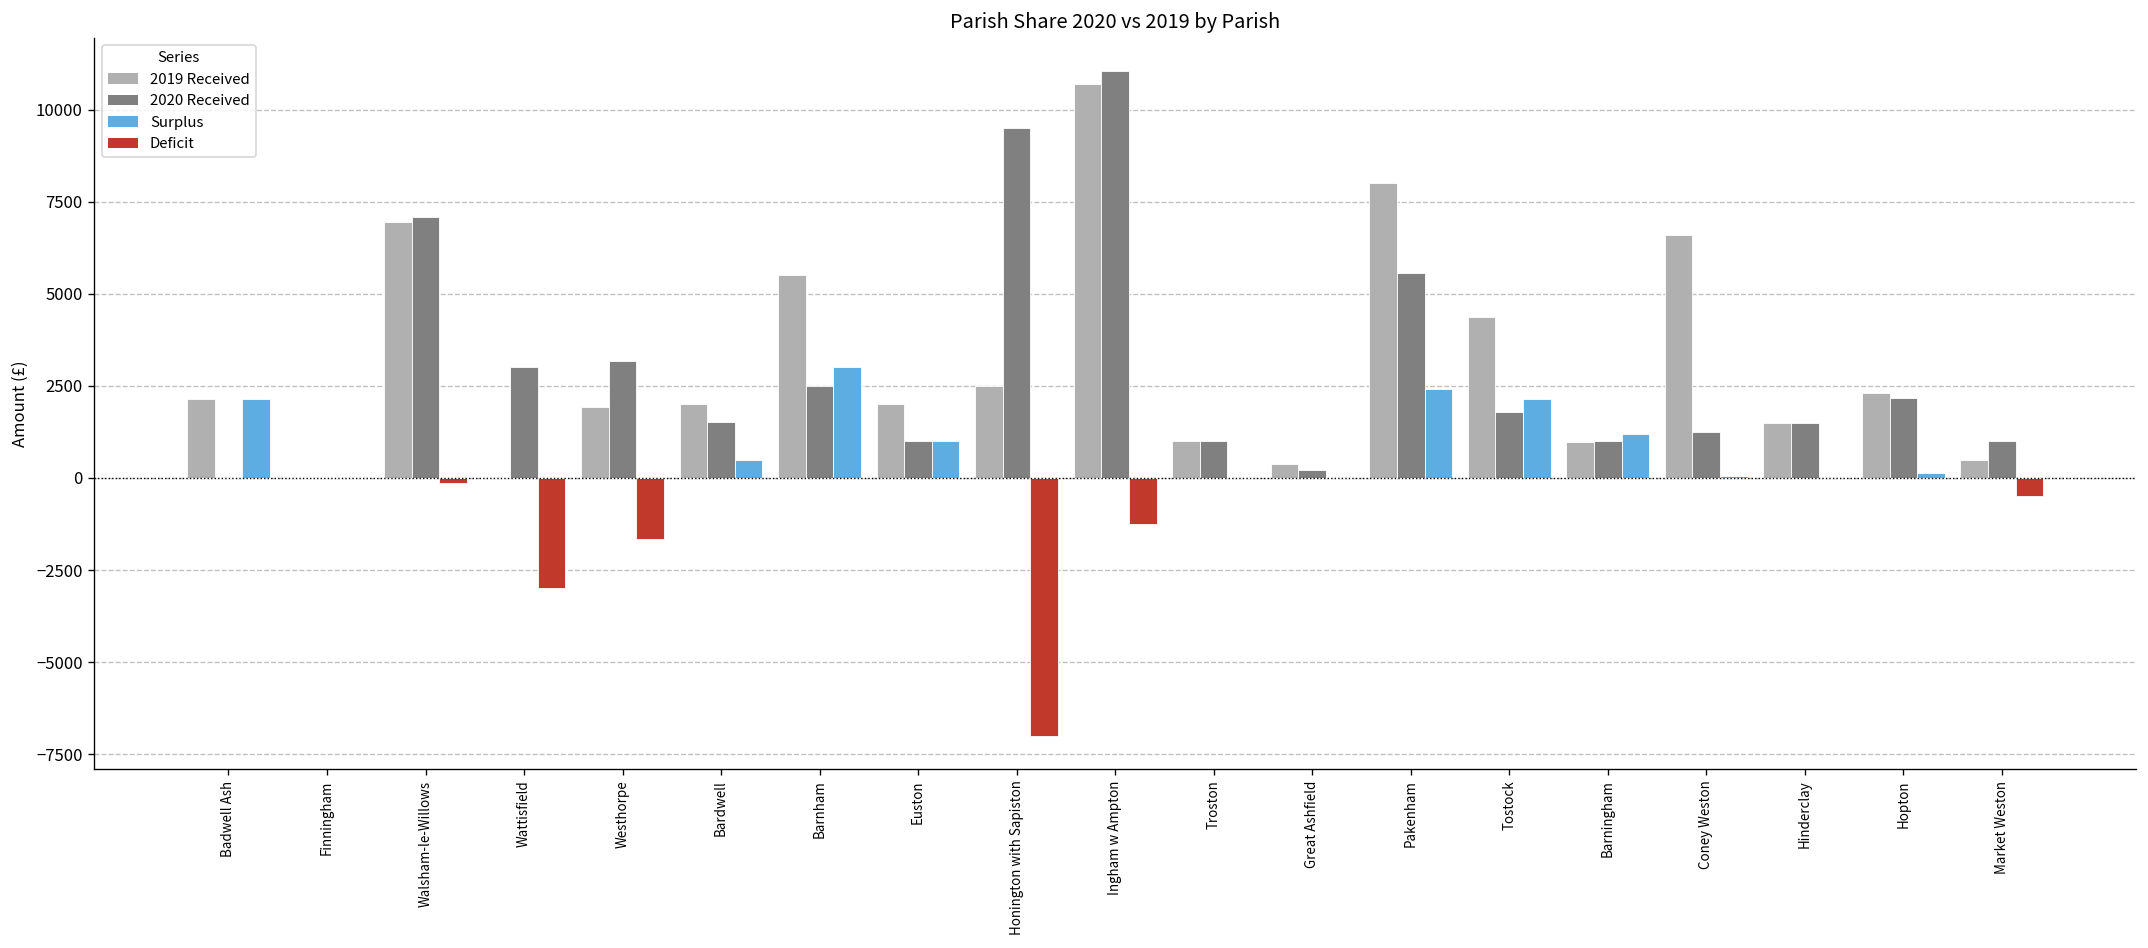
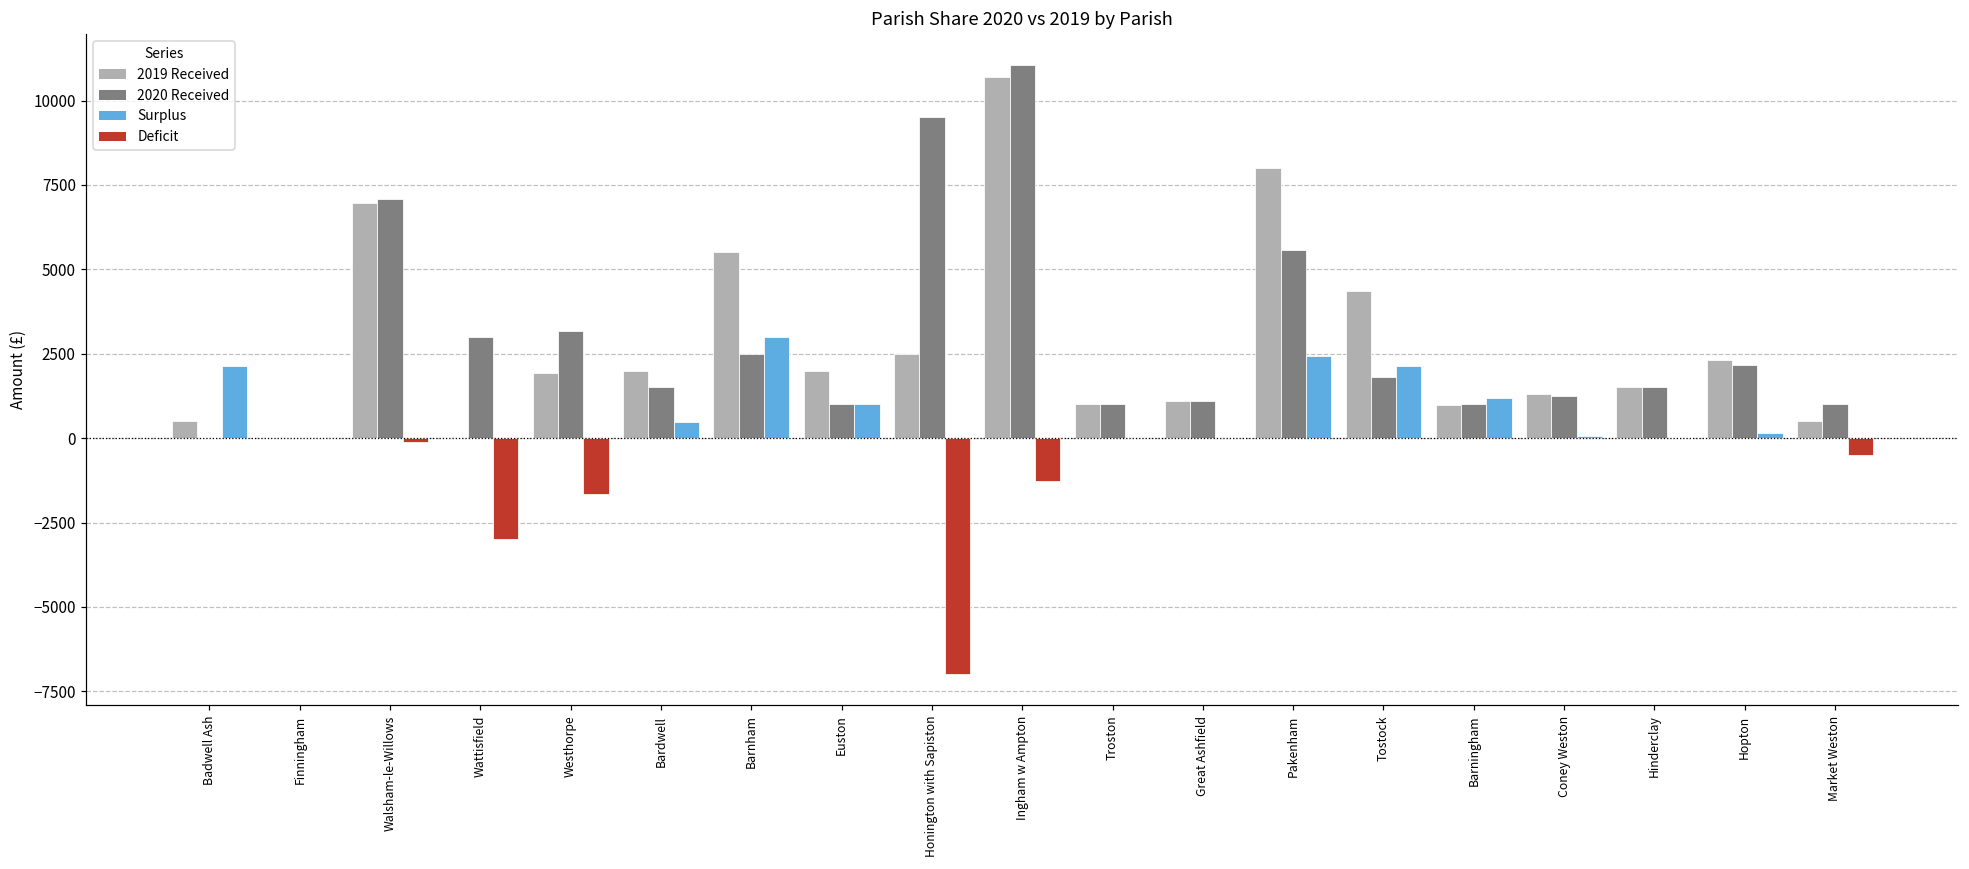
2019 Received, Badwell Ash: 2200 -> 500
2019 Received, Great Ashfield: 400 -> 1100
2020 Received, Great Ashfield: 200 -> 1100
2019 Received, Coney Weston: 6600 -> 1300
